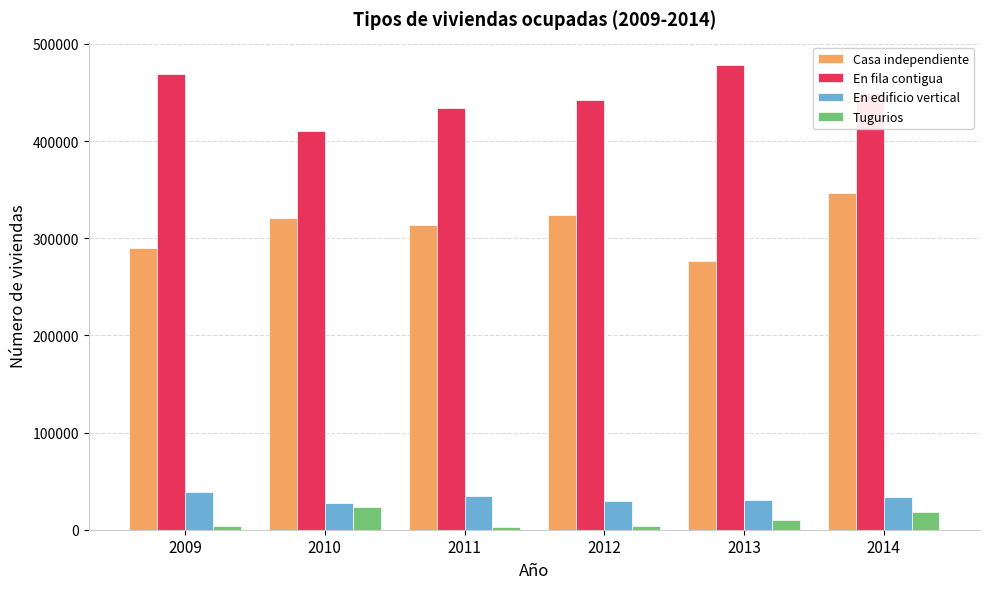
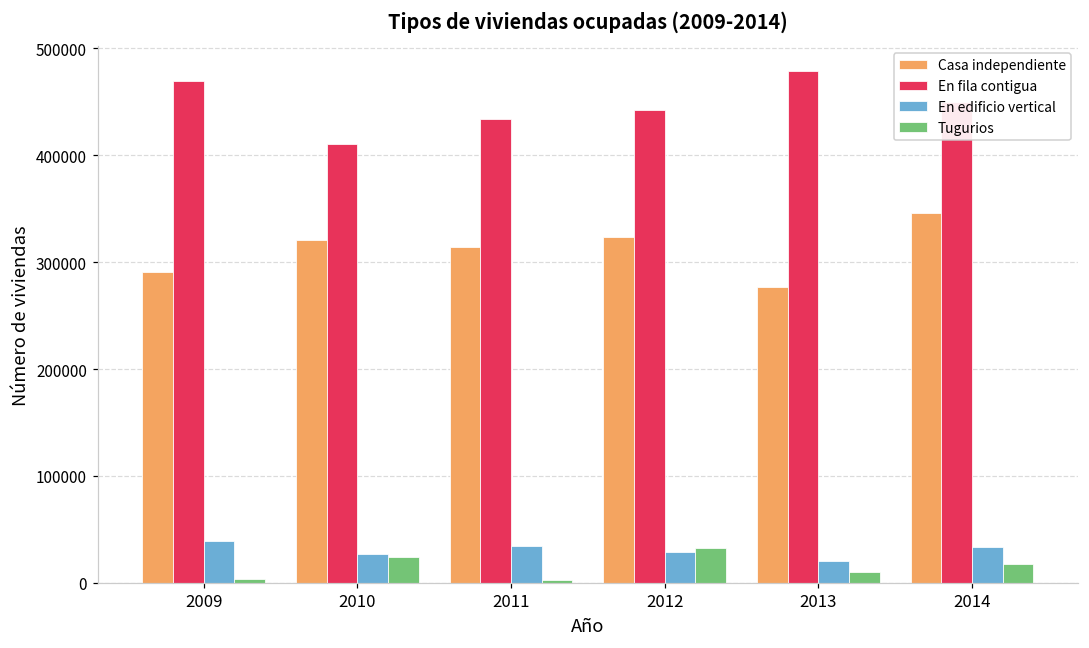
Tugurios, 2012: 0 -> 30000
En edificio vertical, 2013: 30000 -> 20000
